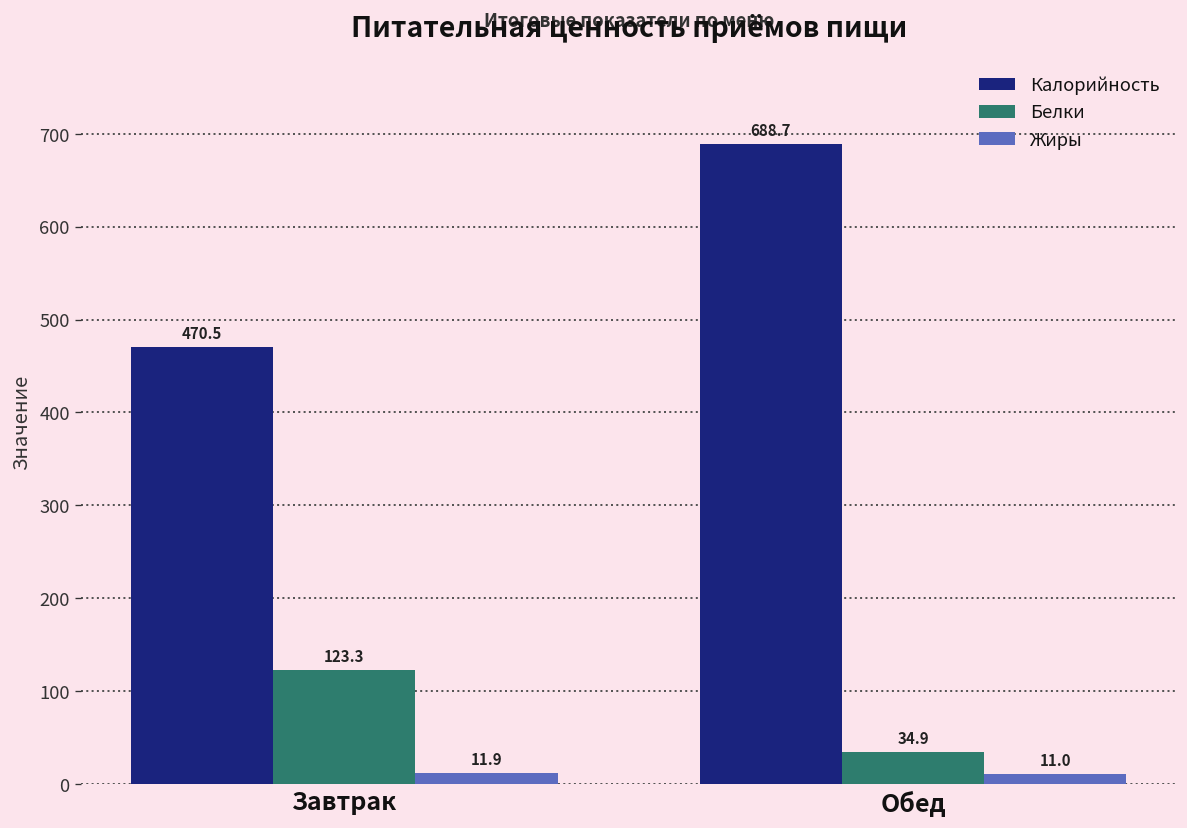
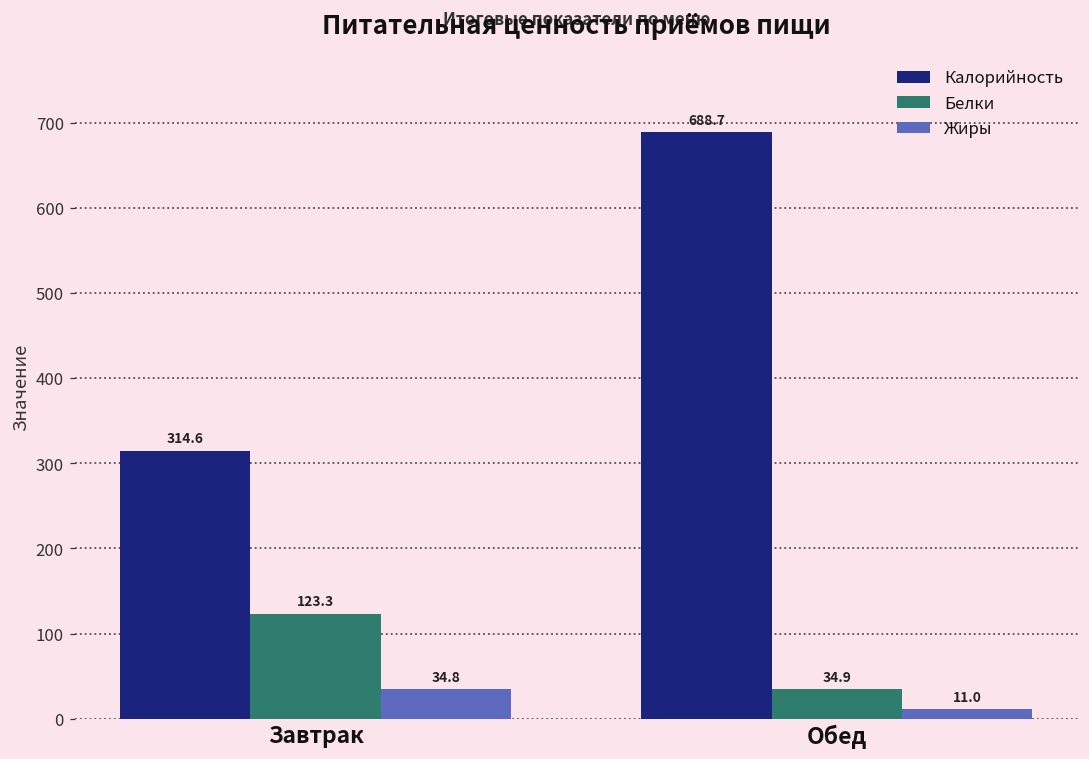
Калорийность, Завтрак: 470.5 -> 314.6
Жиры, Завтрак: 11.9 -> 34.8
